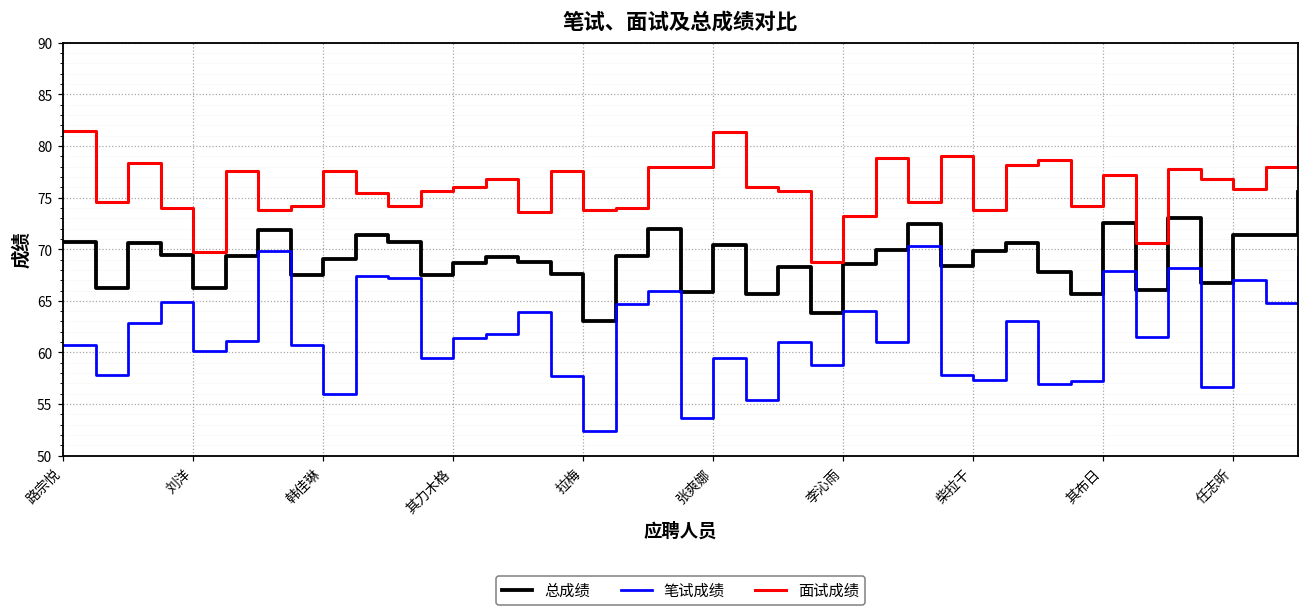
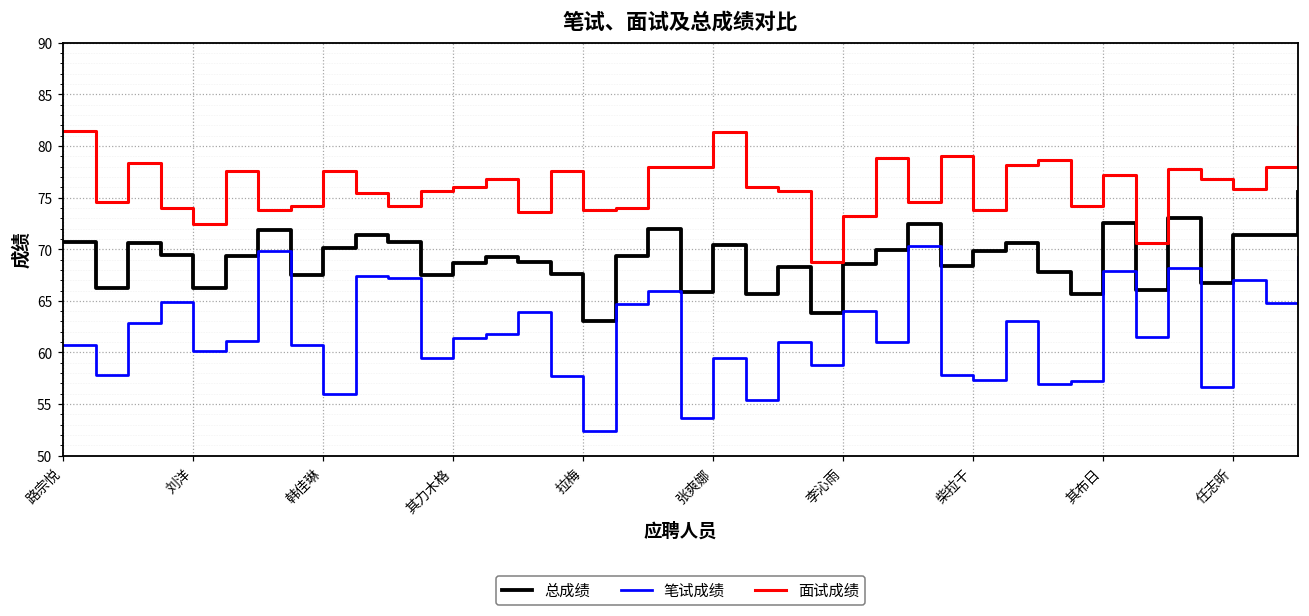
面试成绩, 刘洋: 70 -> 72
总成绩, 韩佳琳: 69 -> 70
